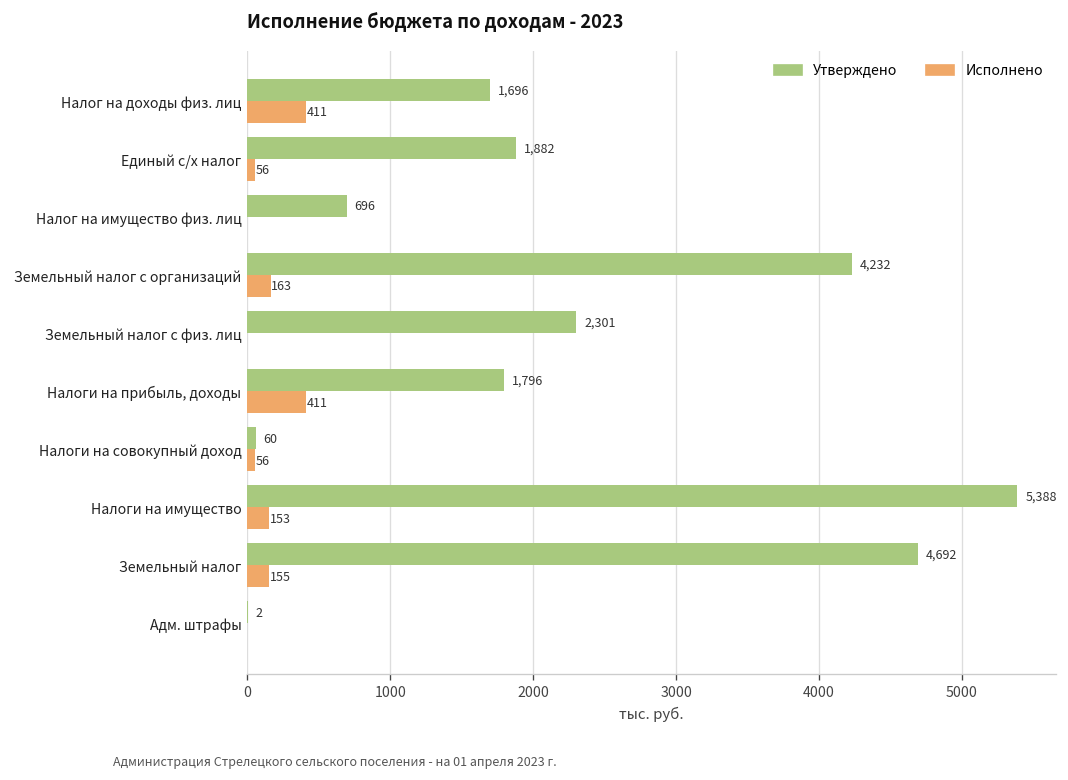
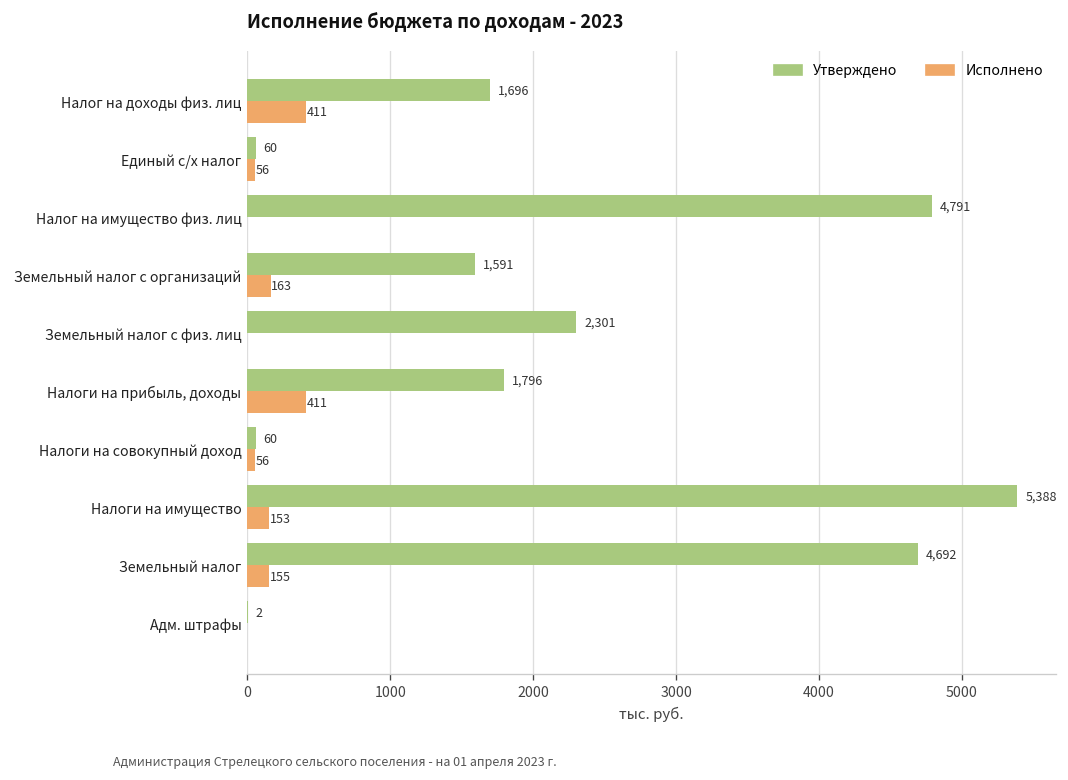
Утверждено, Единый с/х налог: 1,882 -> 60
Утверждено, Налог на имущество физ. лиц: 696 -> 4,791
Утверждено, Земельный налог с организаций: 4,232 -> 1,591
